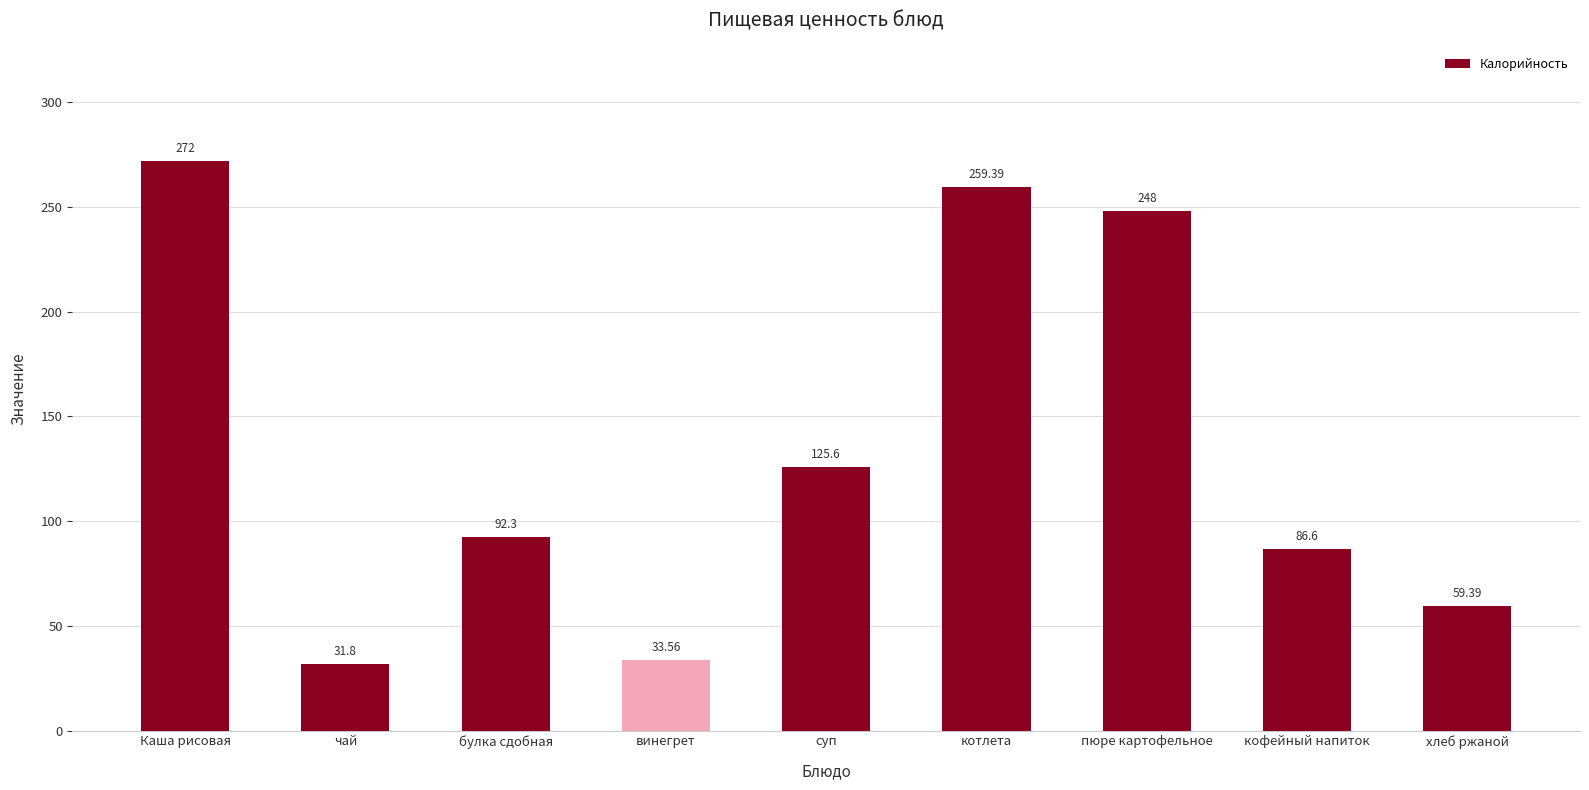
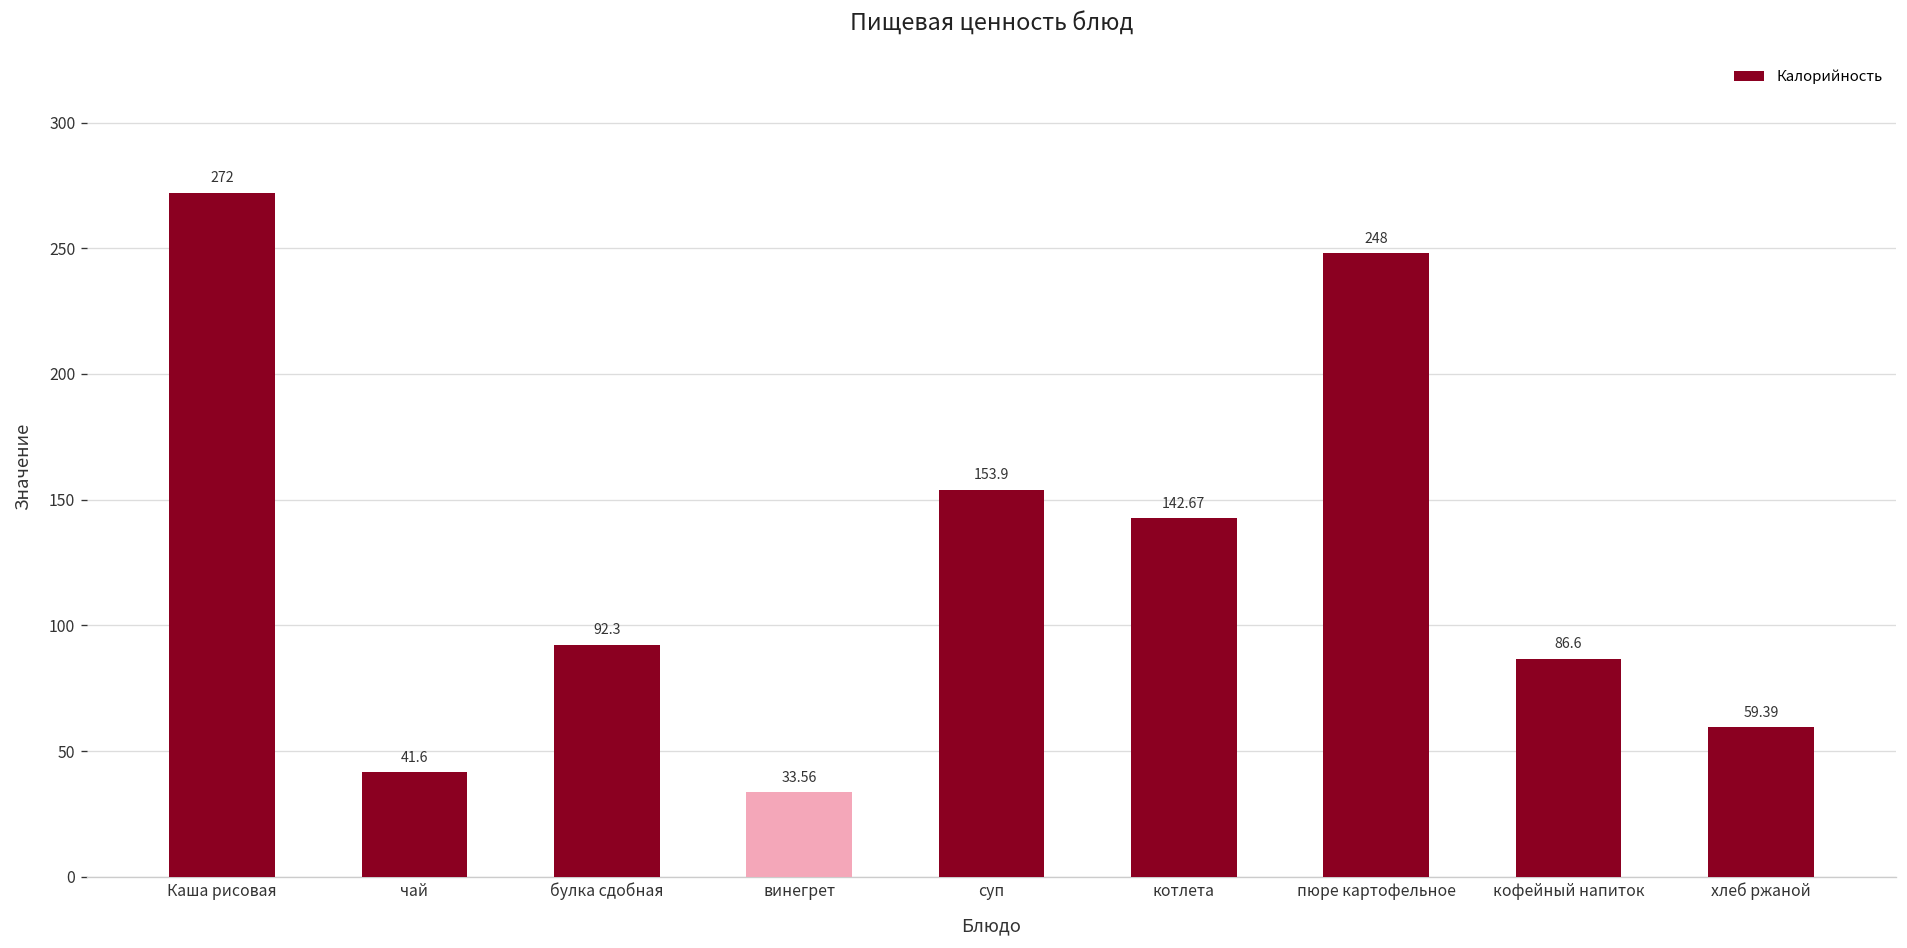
чай: 31.8 -> 41.6
суп: 125.6 -> 153.9
котлета: 259.39 -> 142.67
